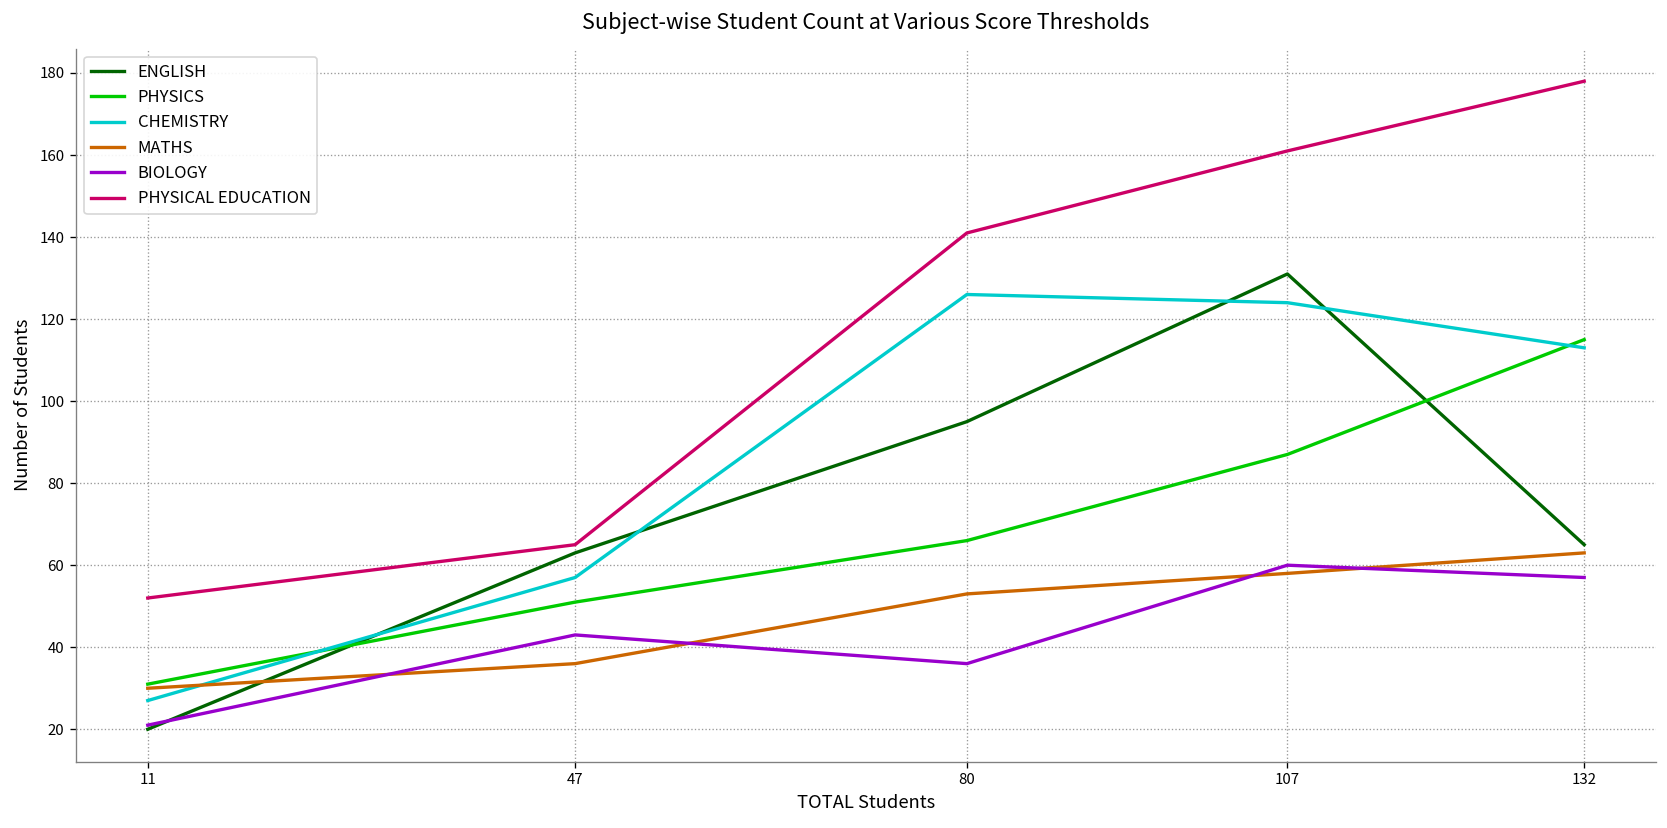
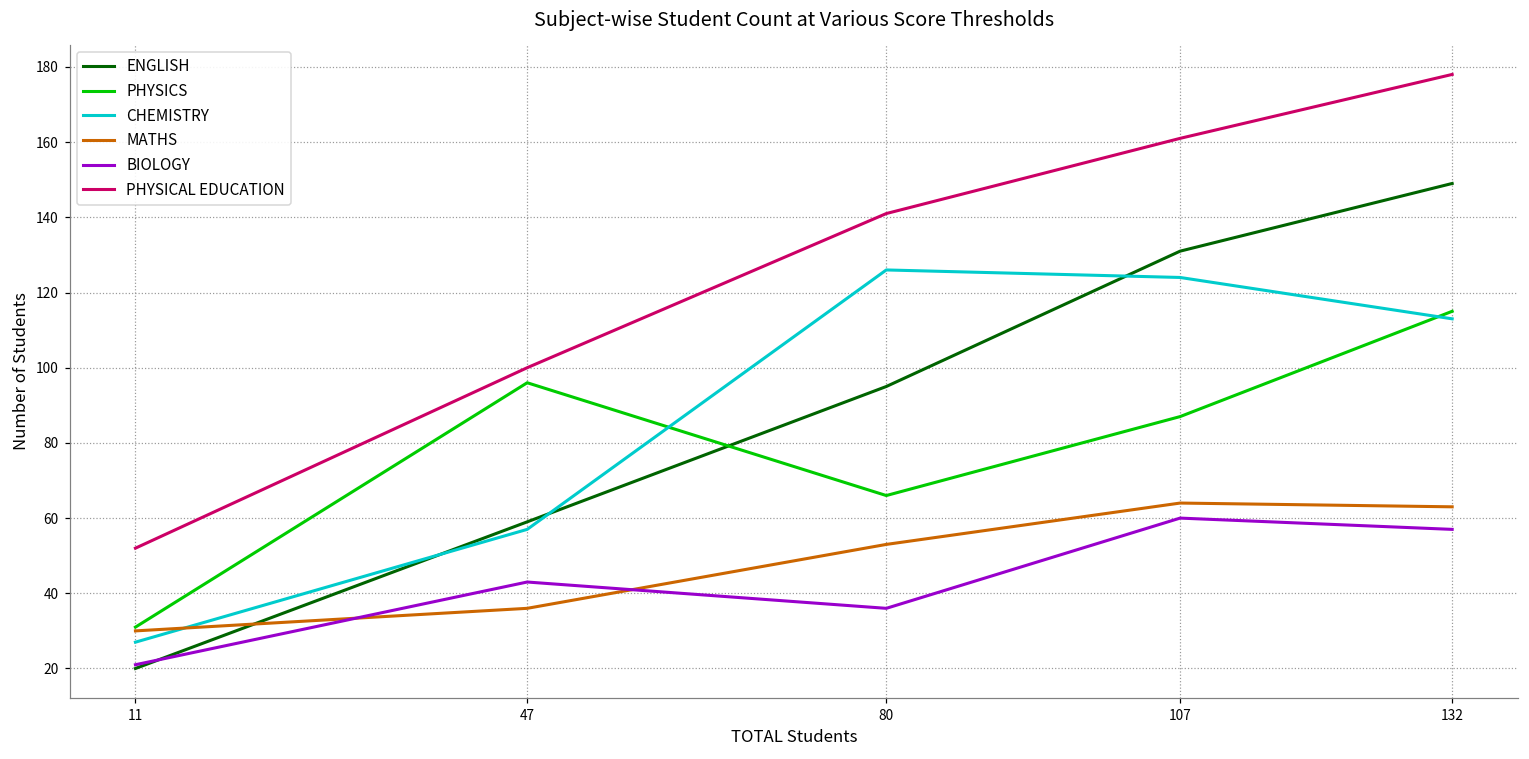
ENGLISH, 47: 63 -> 59
PHYSICS, 47: 51 -> 96
PHYSICAL EDUCATION, 47: 65 -> 100
MATHS, 107: 58 -> 64
ENGLISH, 132: 65 -> 149
